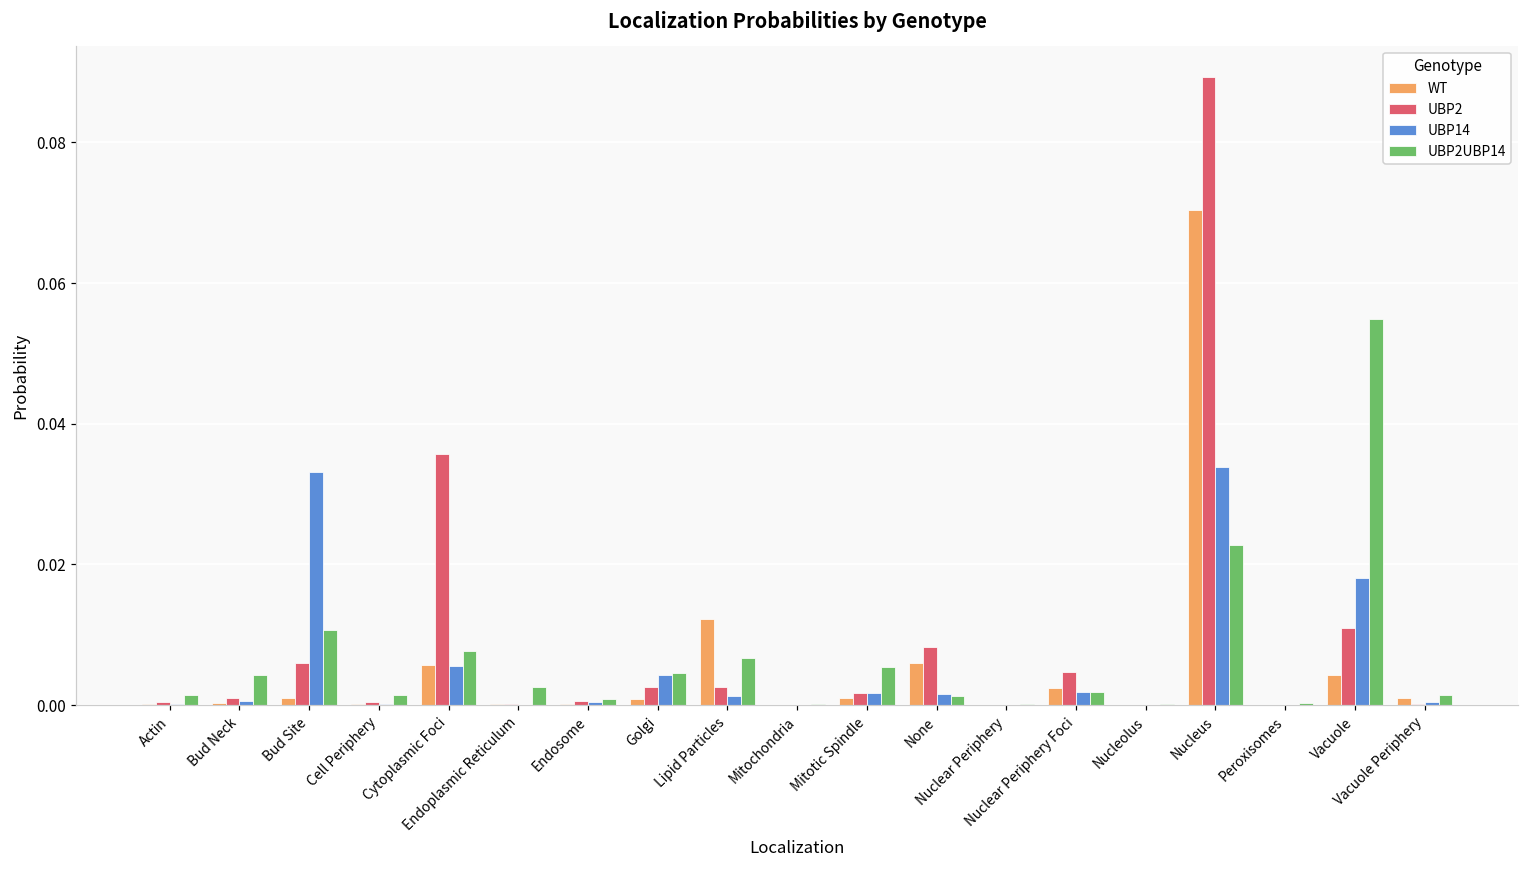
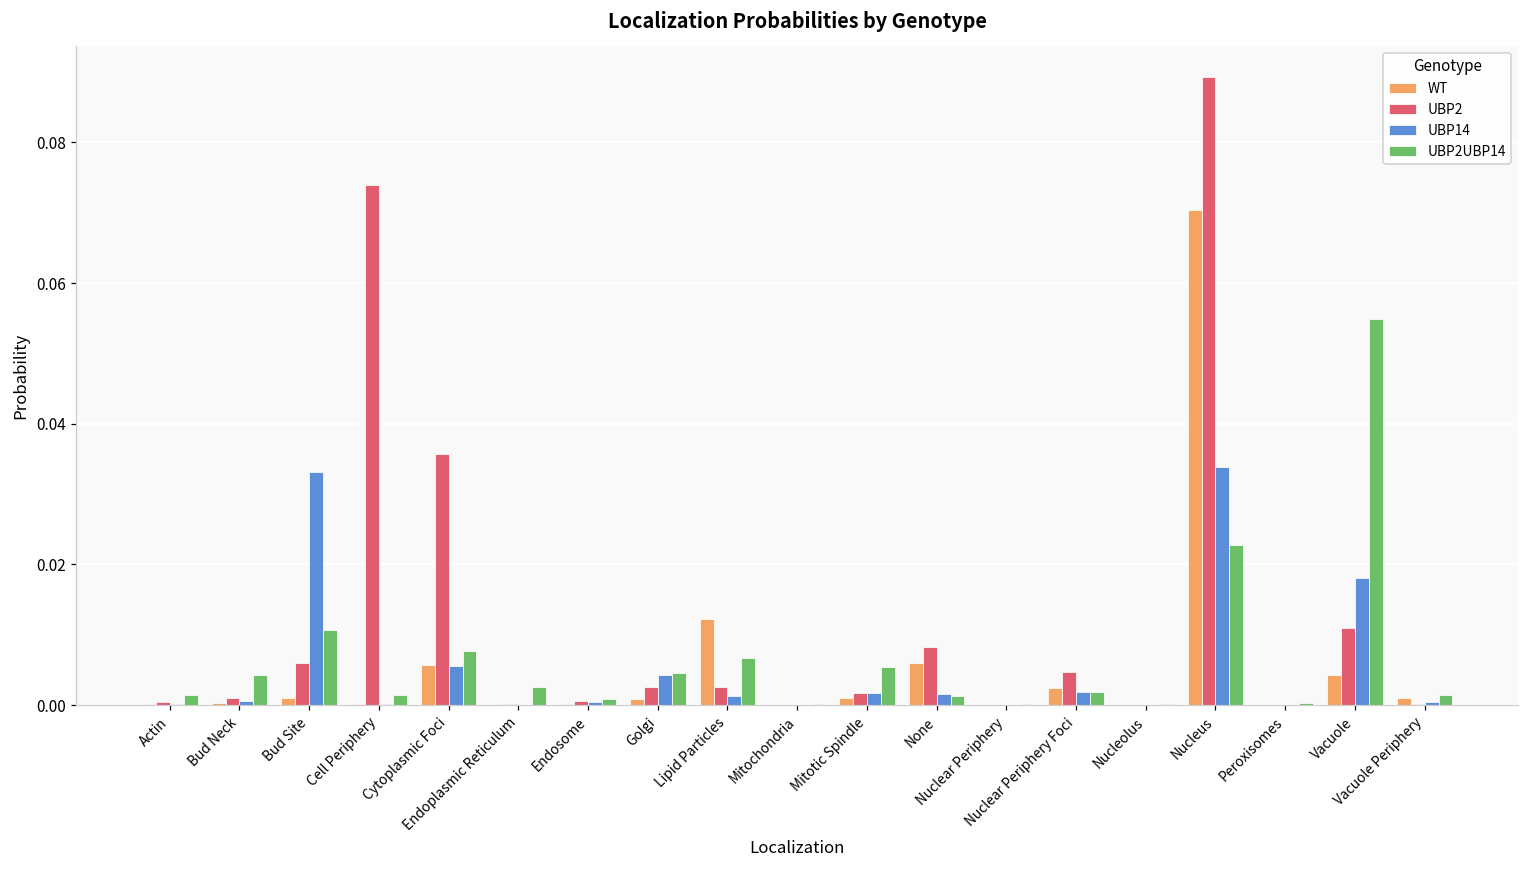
UBP2, Cell Periphery: 0.001 -> 0.074
